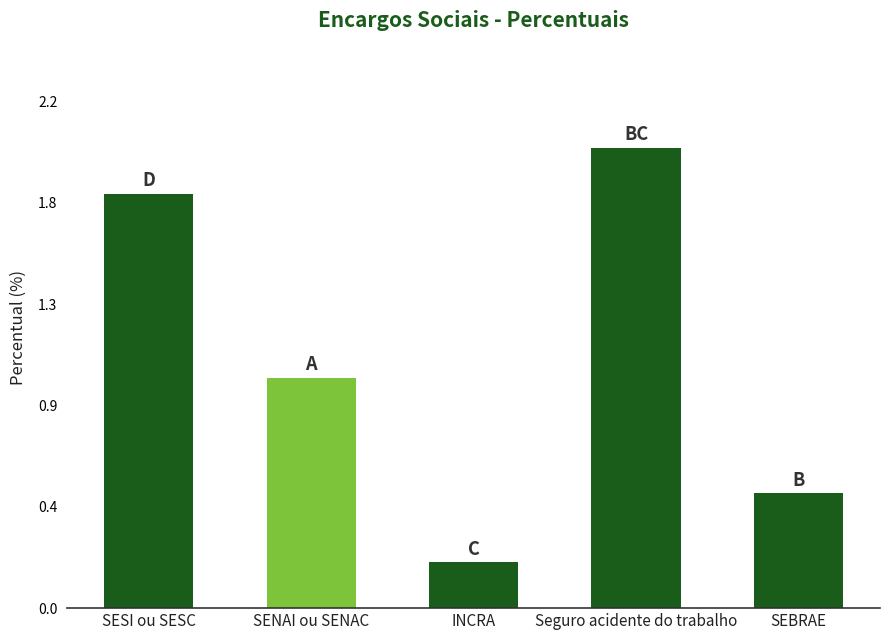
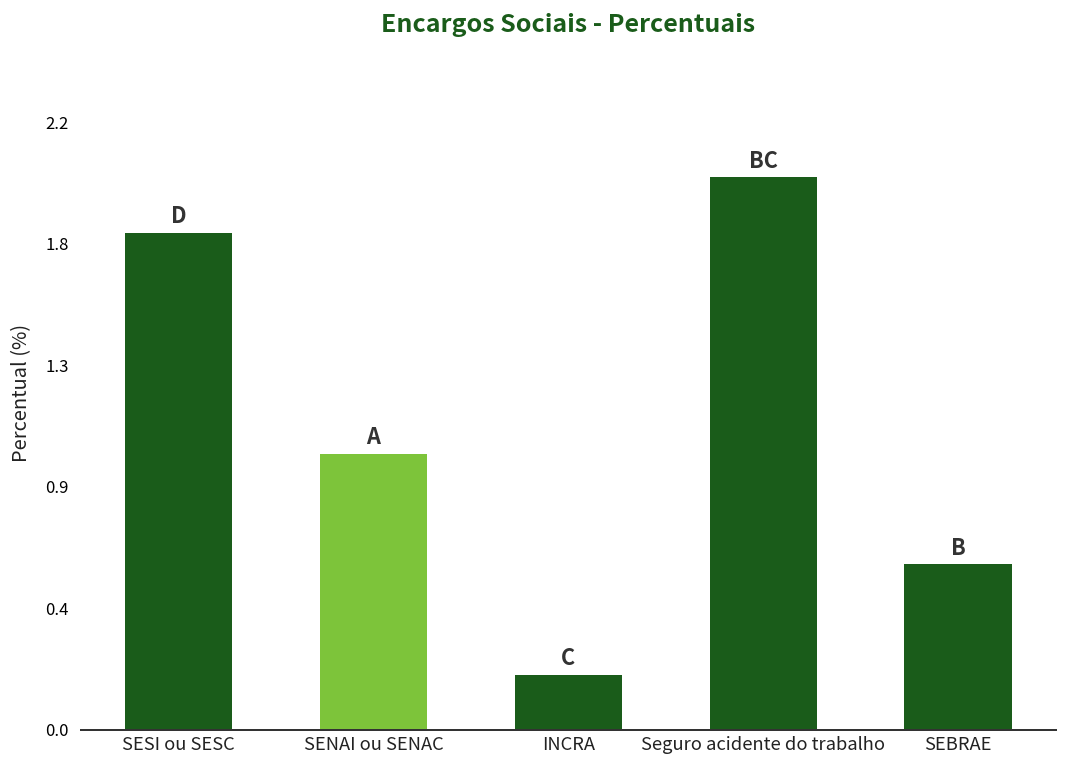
SEBRAE: 0.50 -> 0.60
